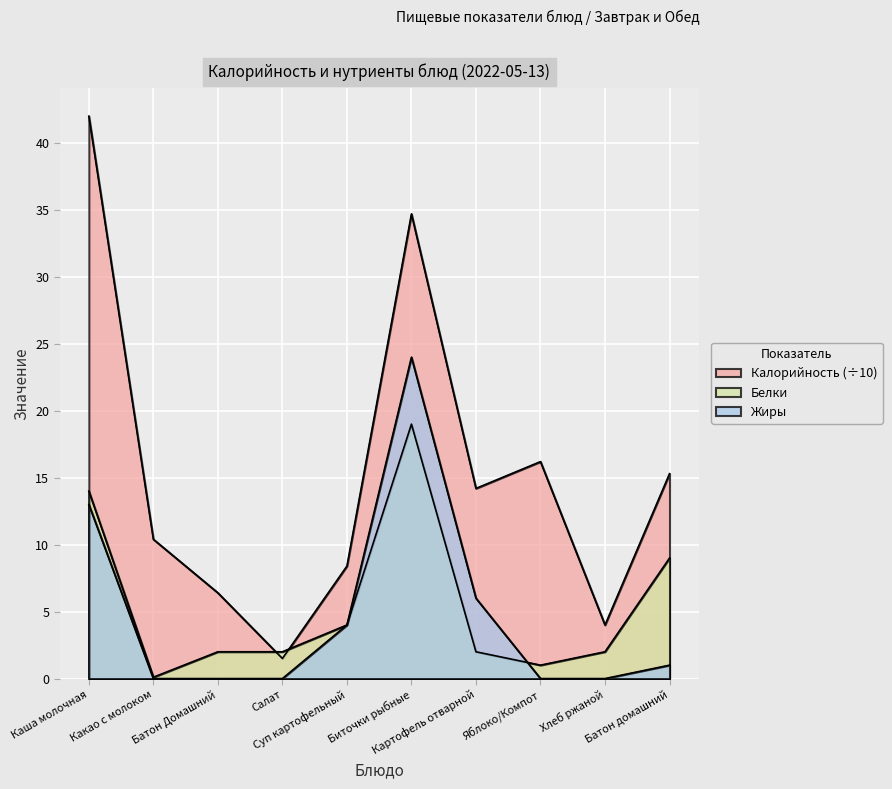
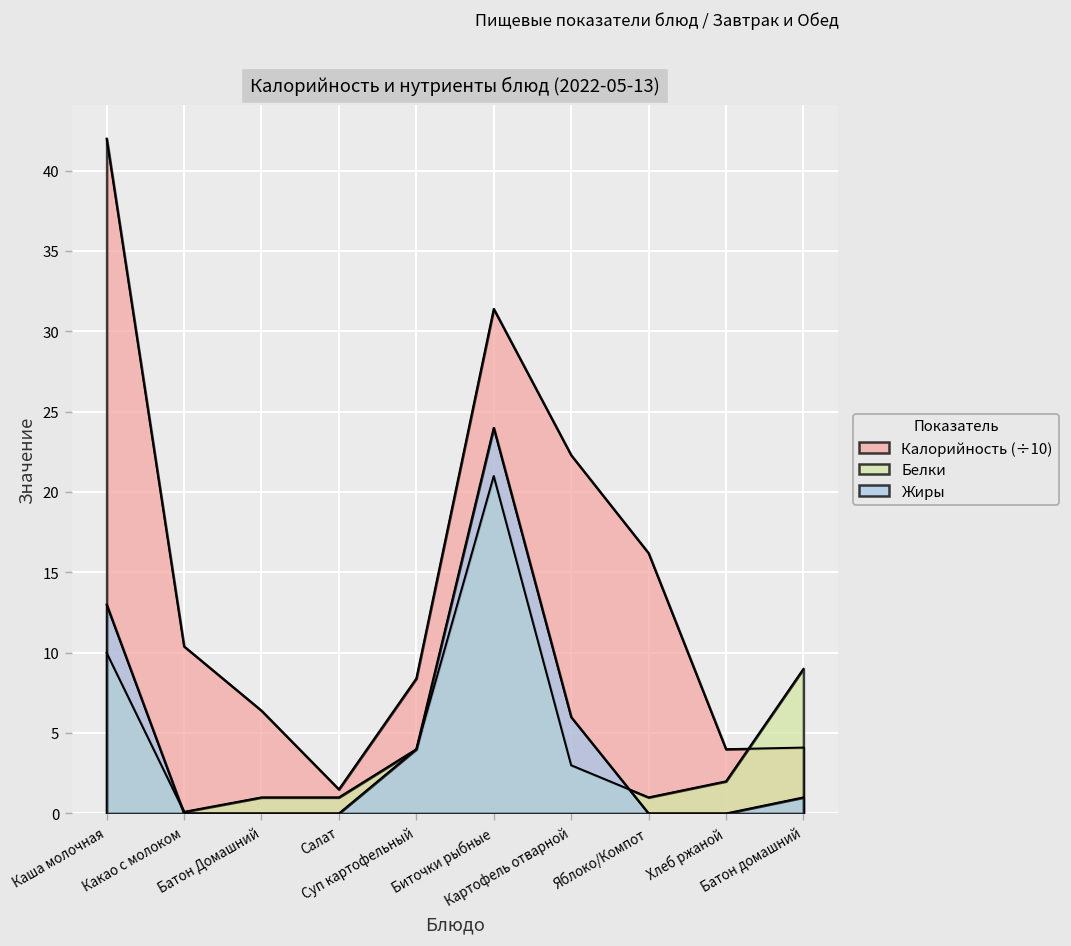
Белки, Каша молочная: 14 -> 10
Белки, Батон Домашний: 2 -> 1
Белки, Салат: 2 -> 1
Калорийность (÷10), Биточки рыбные: 34.7 -> 31.4
Белки, Биточки рыбные: 19 -> 21
Калорийность (÷10), Картофель отварной: 14.2 -> 22.3
Белки, Картофель отварной: 2 -> 3
Калорийность (÷10), Батон домашний: 15.3 -> 4.1
